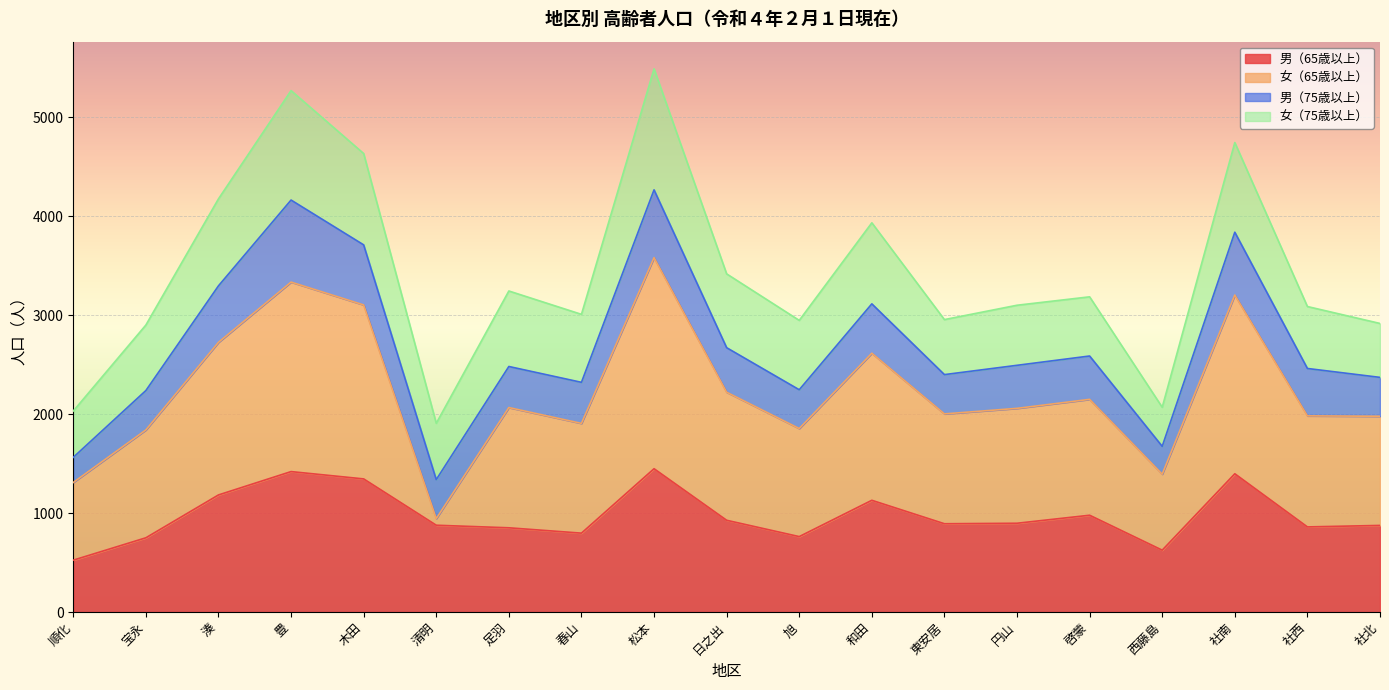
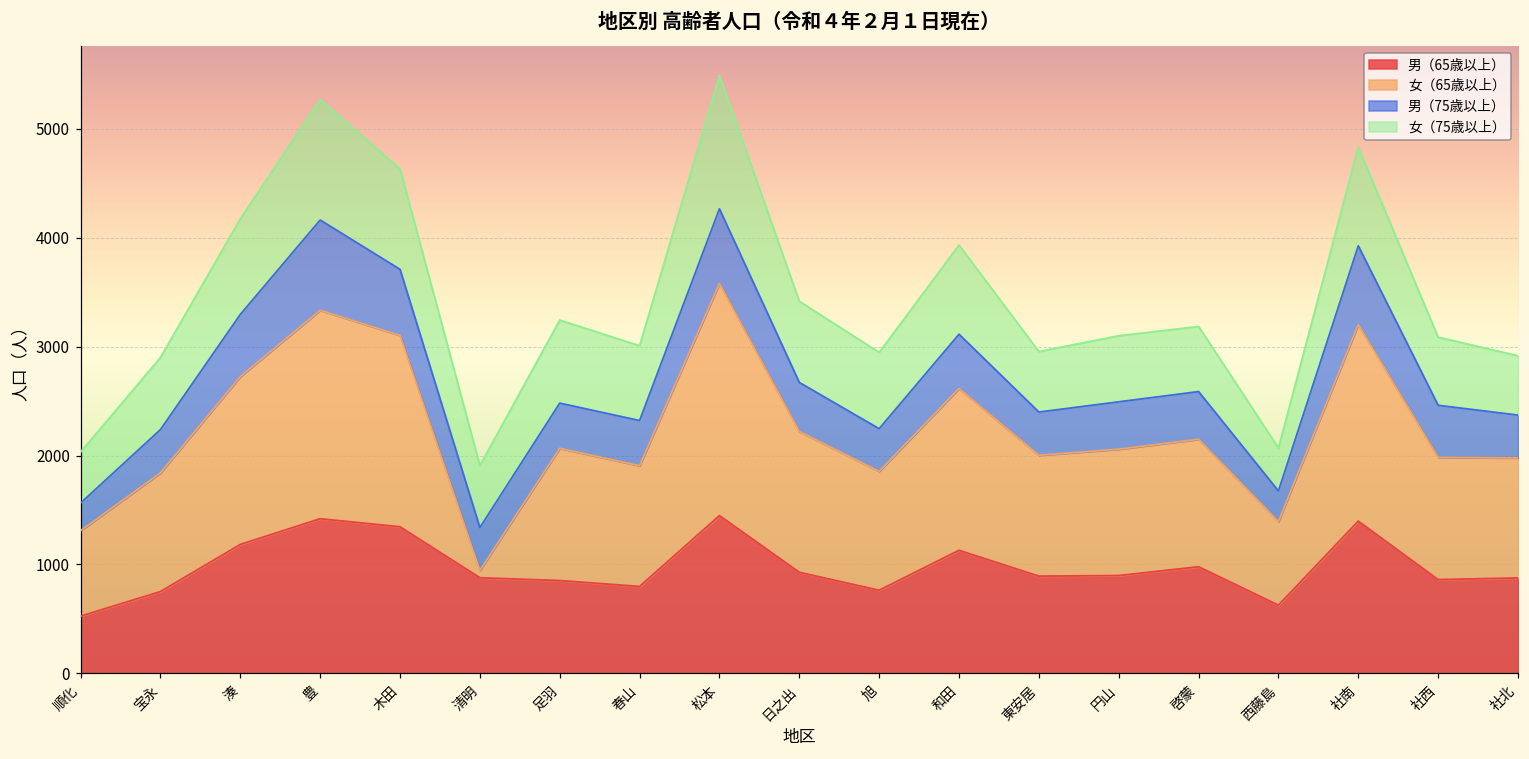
男（75歳以上）, 社南: 600 -> 700
